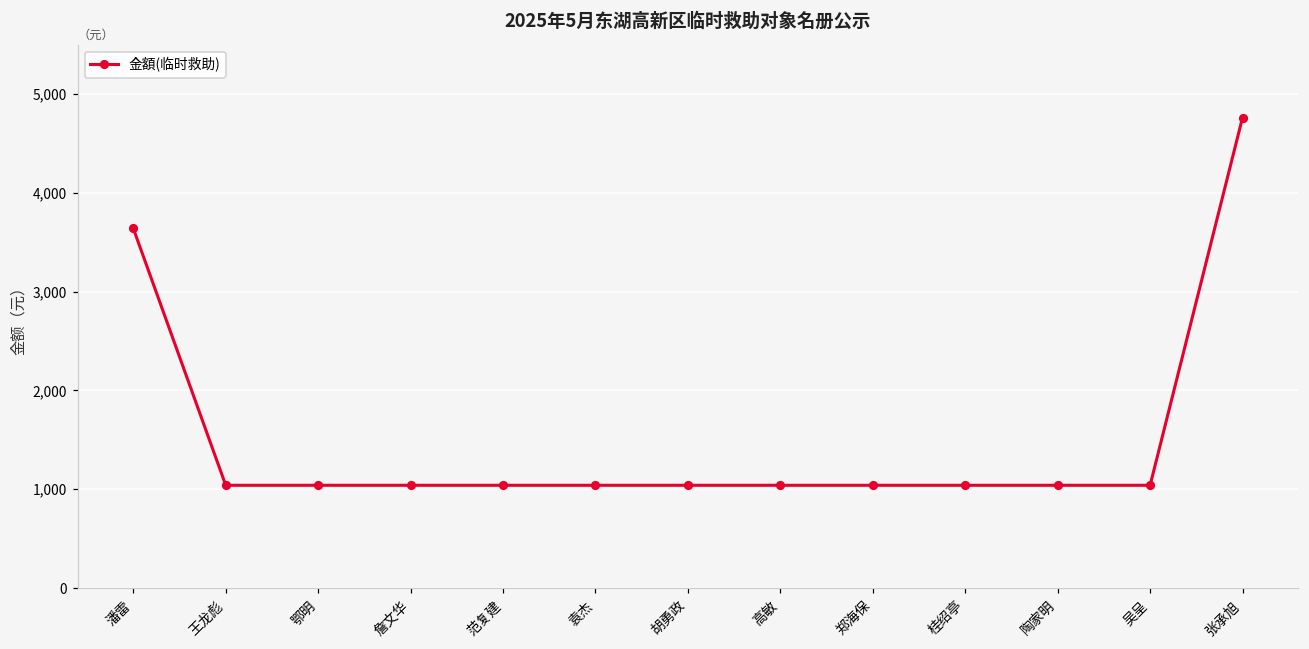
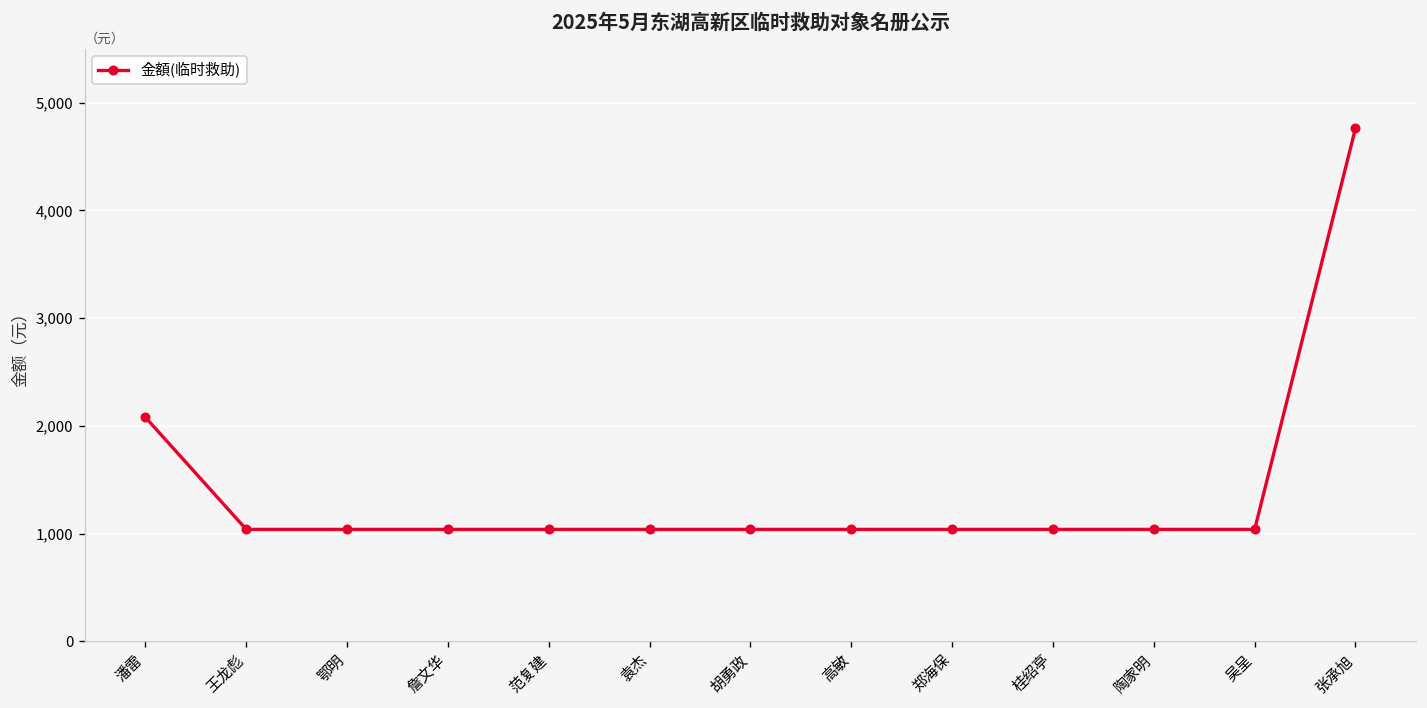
潘雷: 3,600 -> 2,100
